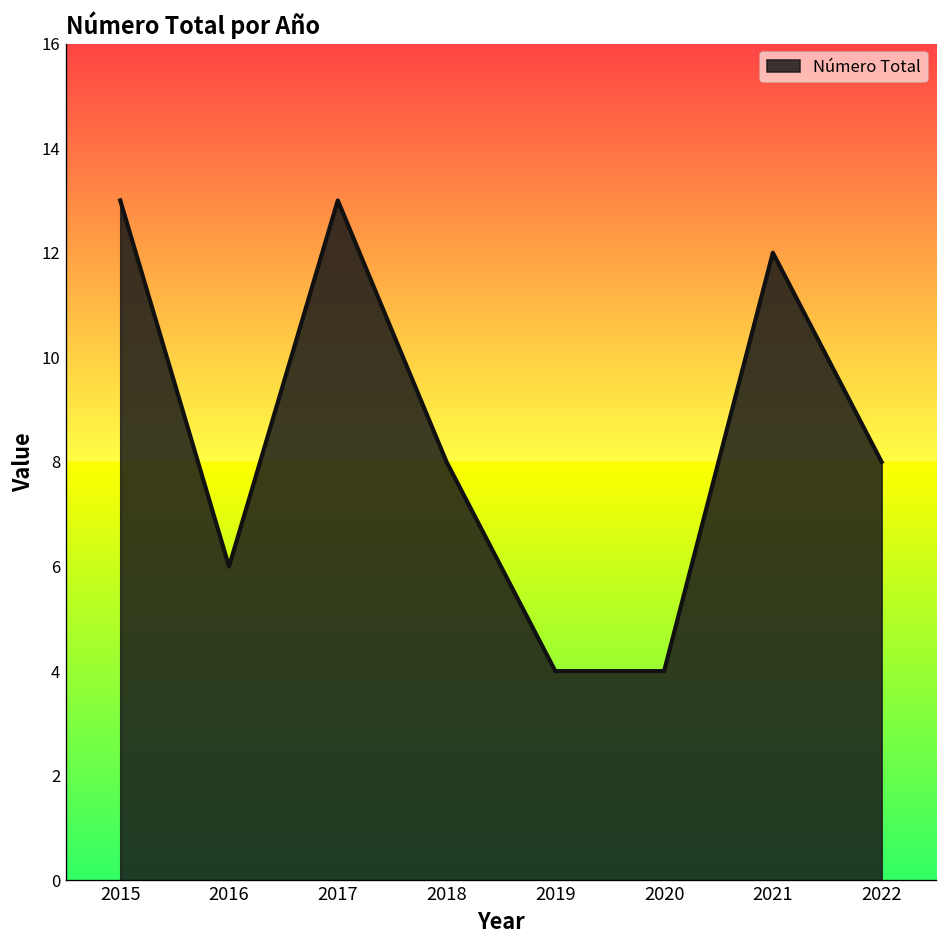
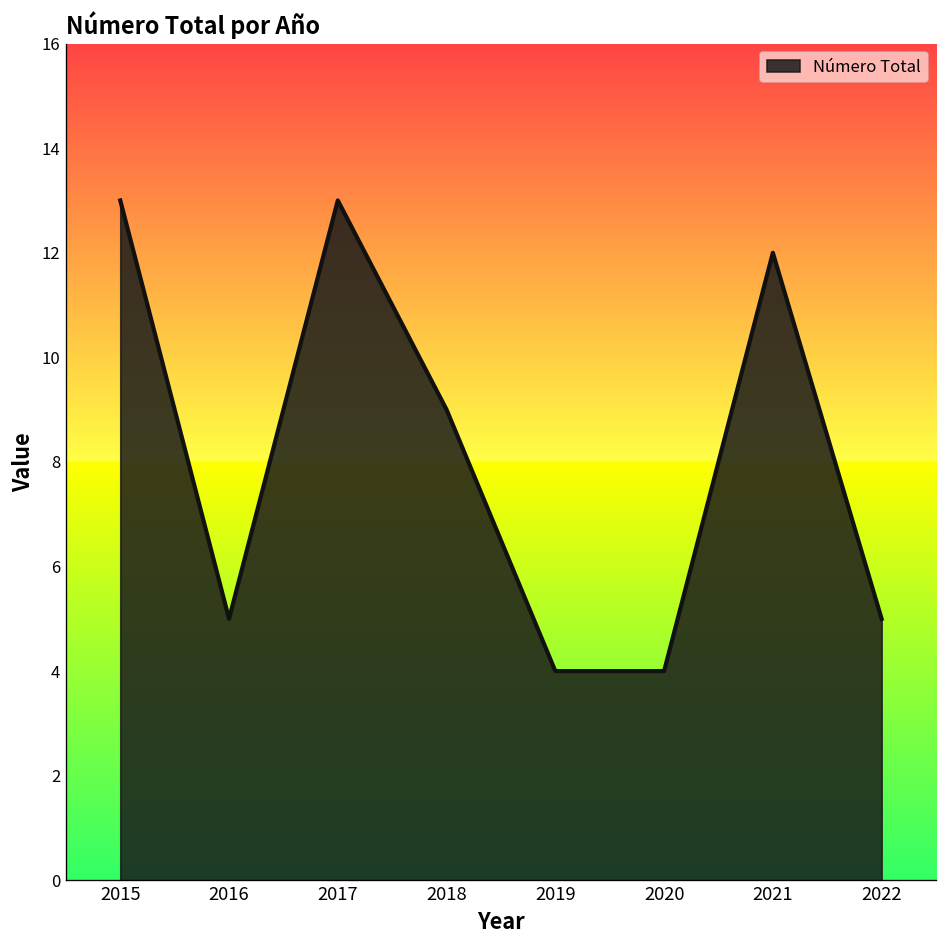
2016: 6 -> 5
2018: 8 -> 9
2022: 8 -> 5
